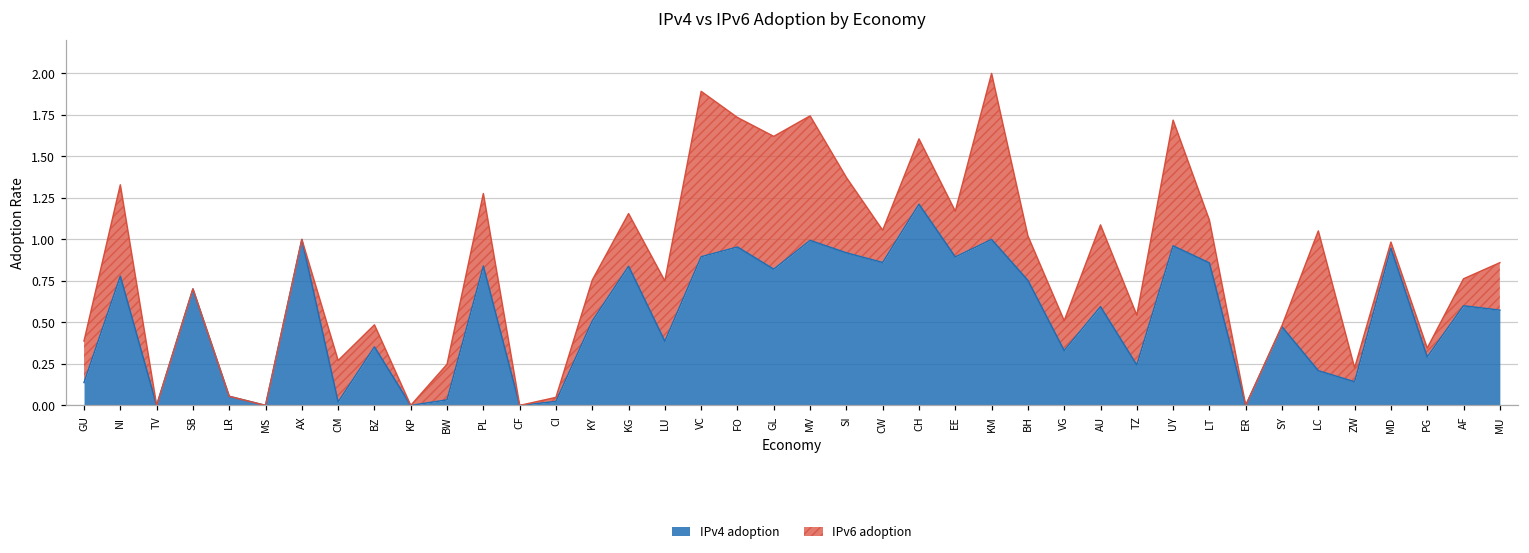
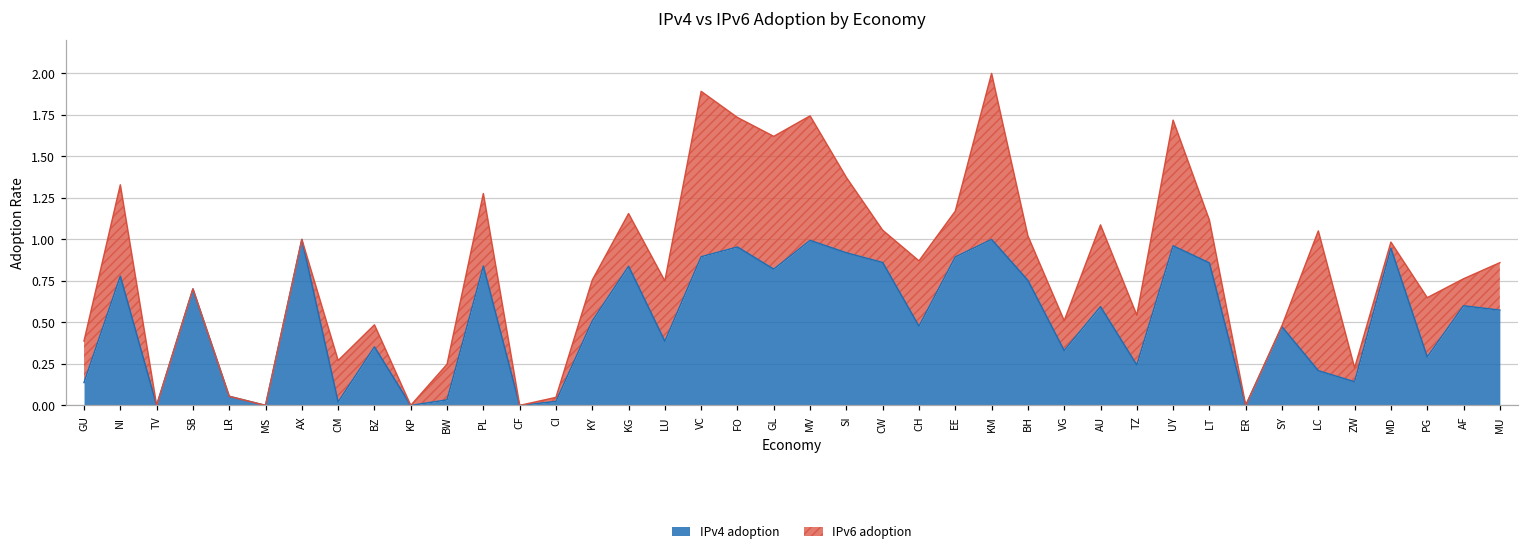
IPv4 adoption, CH: 1.21 -> 0.48
IPv6 adoption, PG: 0.05 -> 0.36
